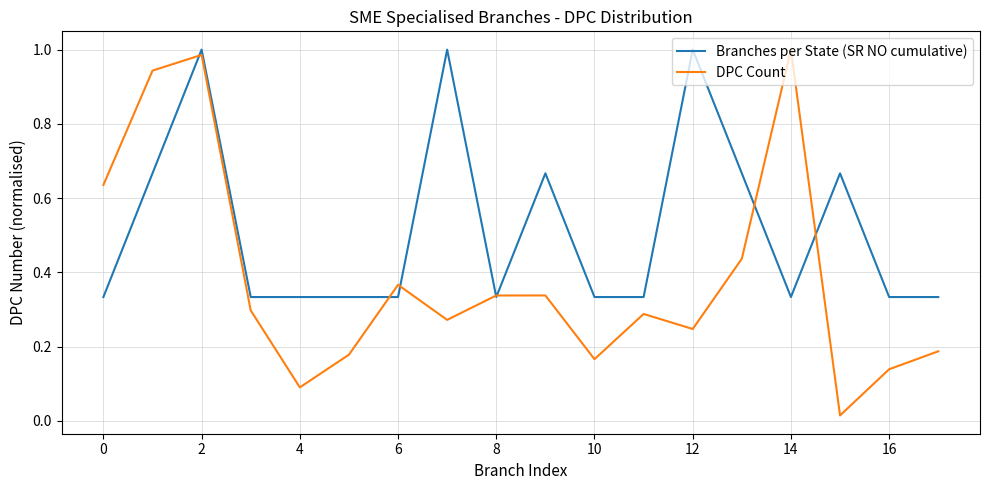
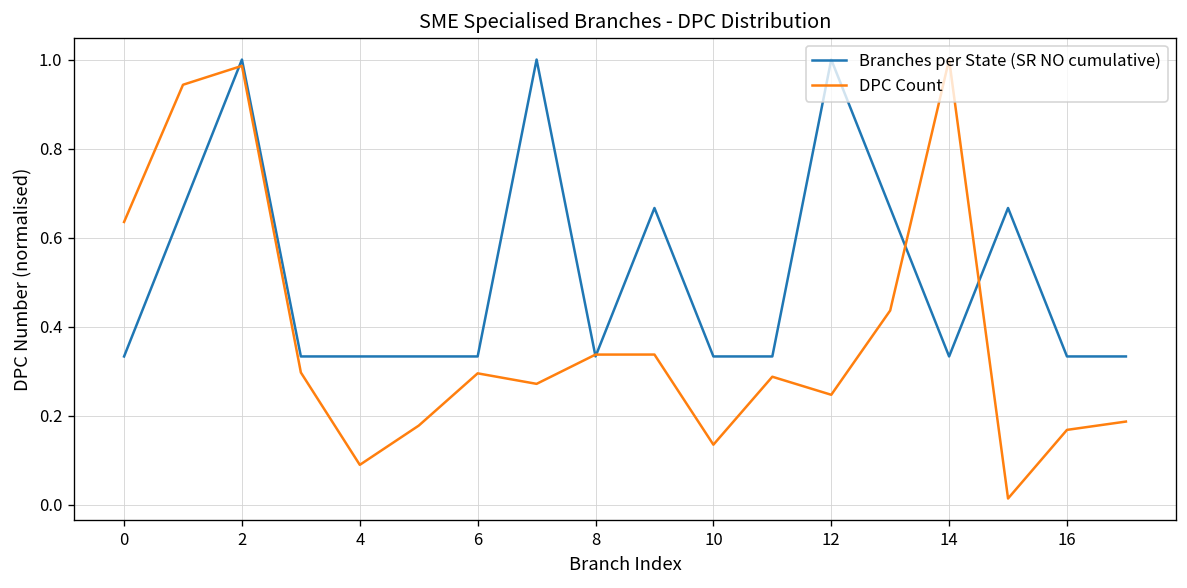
DPC Count, 6: 0.37 -> 0.30
DPC Count, 10: 0.17 -> 0.14
DPC Count, 16: 0.14 -> 0.17
